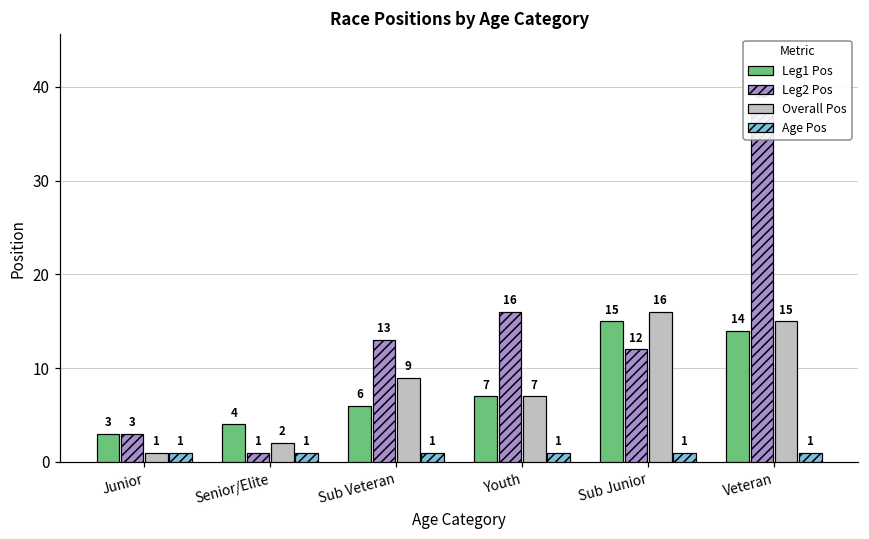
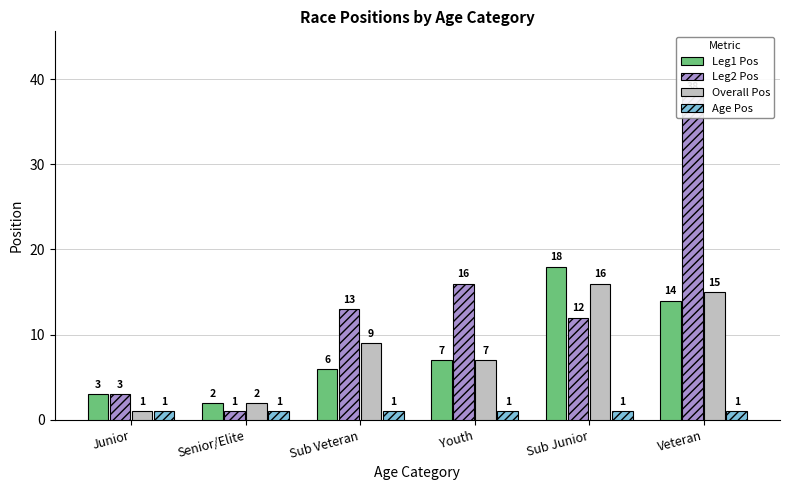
Leg1 Pos, Senior/Elite: 4 -> 2
Leg1 Pos, Sub Junior: 15 -> 18
